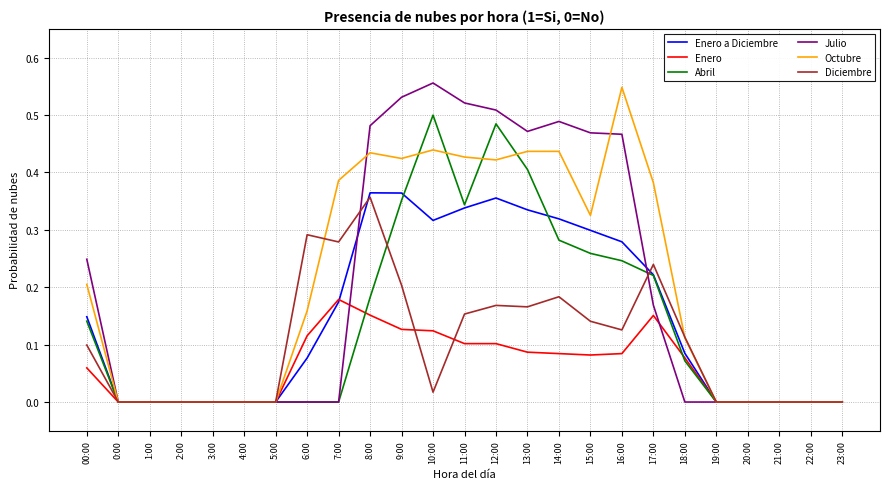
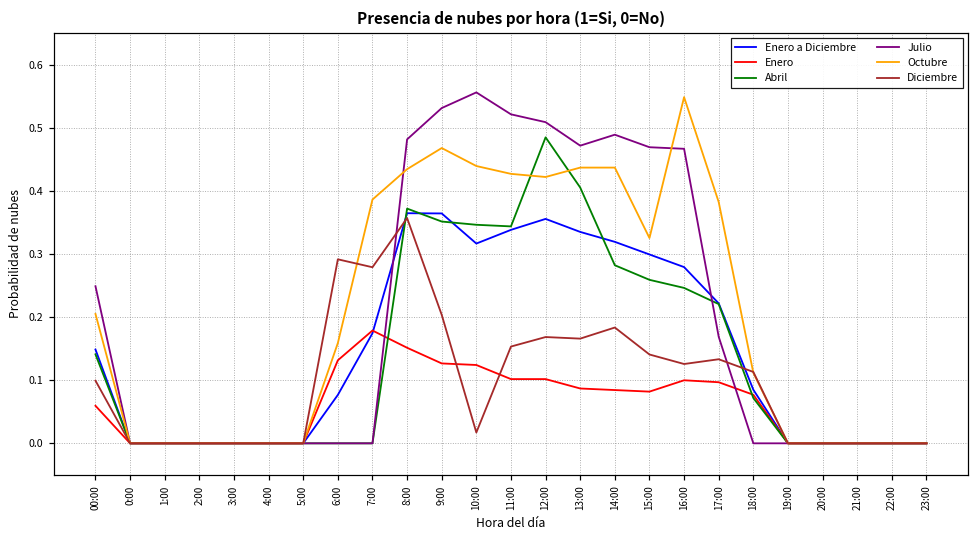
Enero, 6:00: 0.12 -> 0.13
Abril, 8:00: 0.18 -> 0.37
Octubre, 9:00: 0.42 -> 0.47
Abril, 10:00: 0.50 -> 0.35
Enero, 16:00: 0.08 -> 0.10
Enero, 17:00: 0.15 -> 0.10
Diciembre, 17:00: 0.24 -> 0.13
